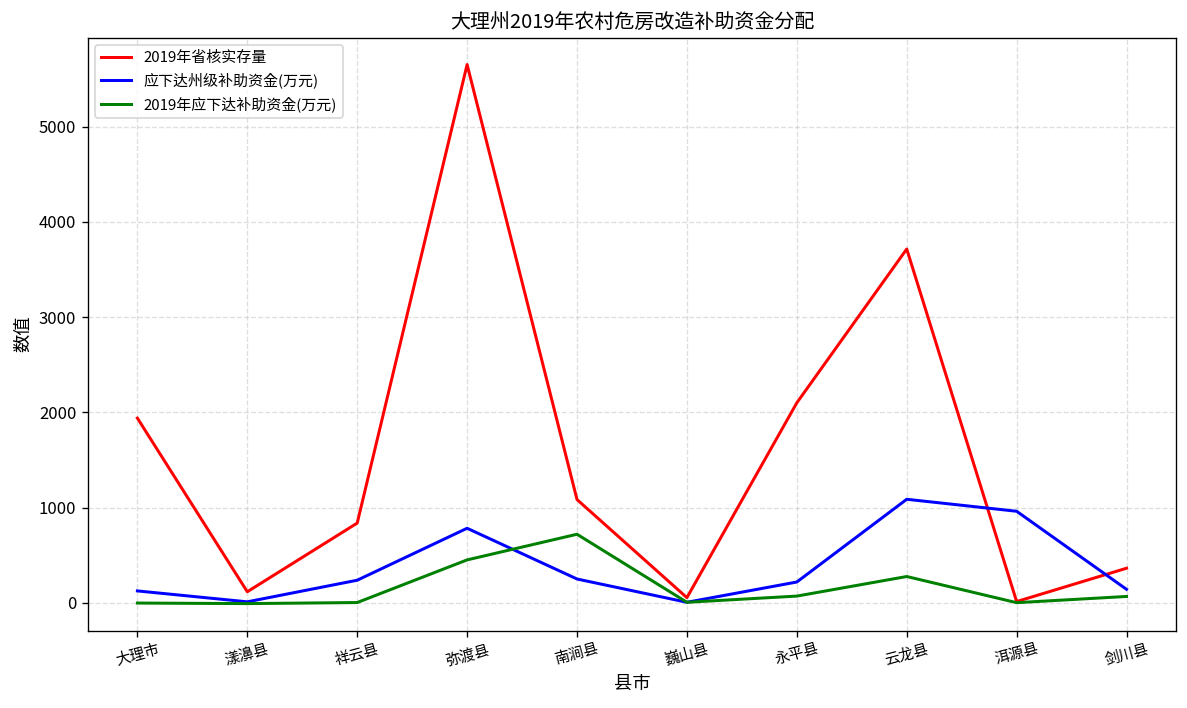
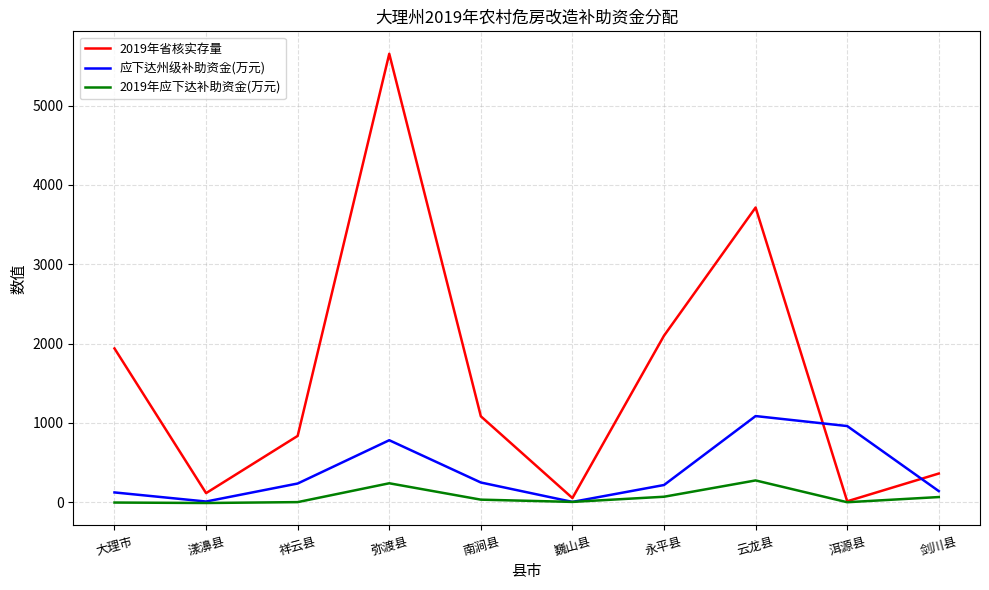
2019年应下达补助资金(万元), 弥渡县: 500 -> 200
2019年应下达补助资金(万元), 南涧县: 700 -> 0
